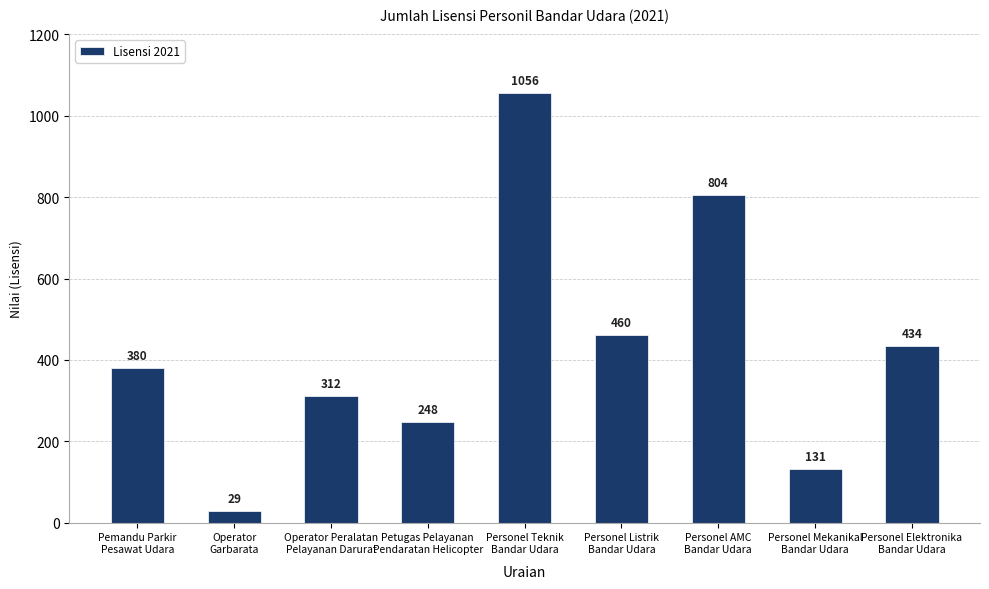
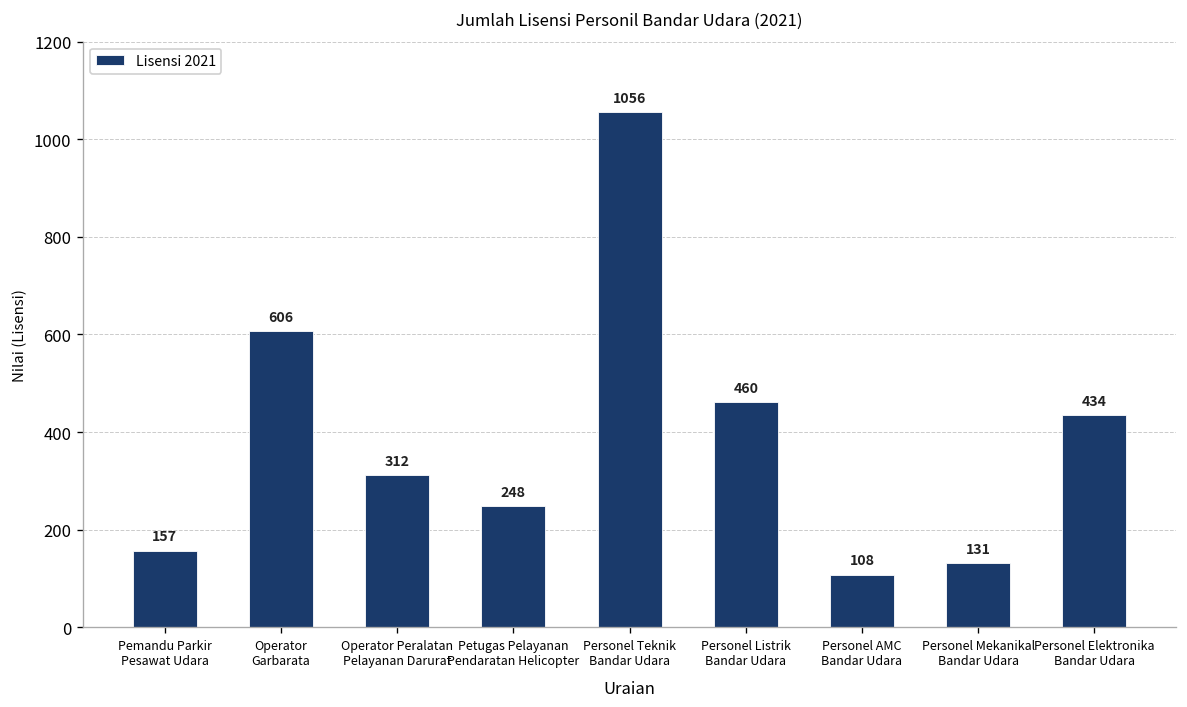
Pemandu Parkir Pesawat Udara: 380 -> 157
Operator Garbarata: 29 -> 606
Personel AMC Bandar Udara: 804 -> 108
